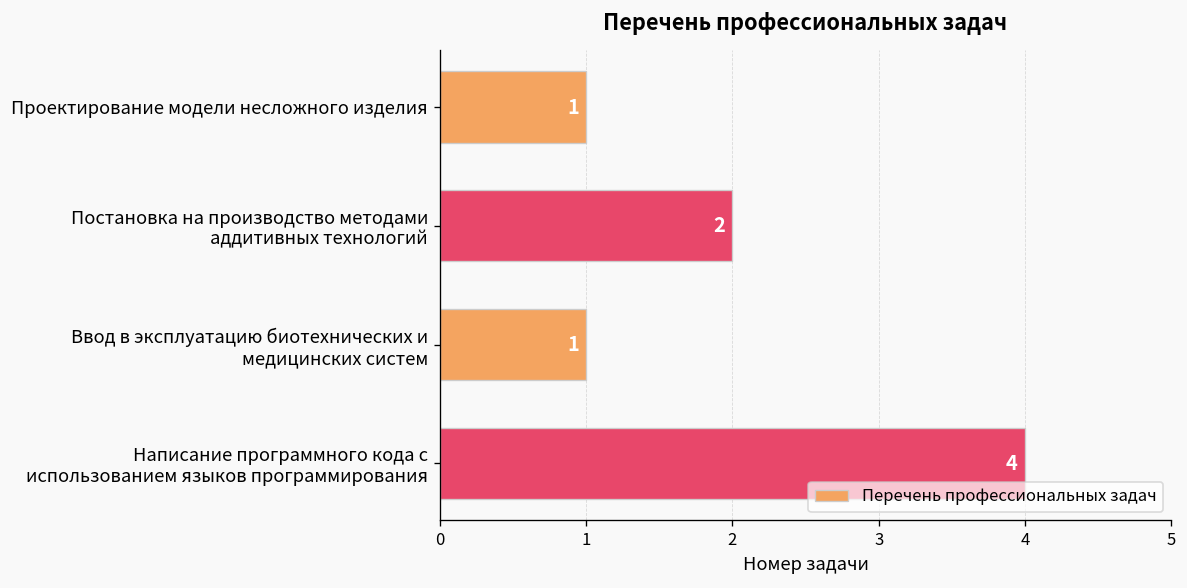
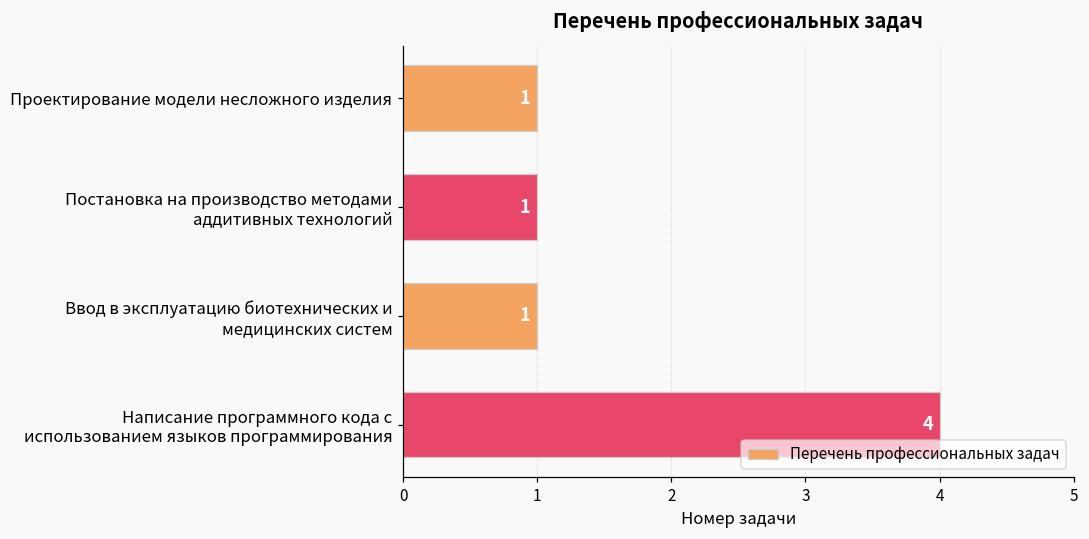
Постановка на производство методами аддитивных технологий: 2 -> 1
